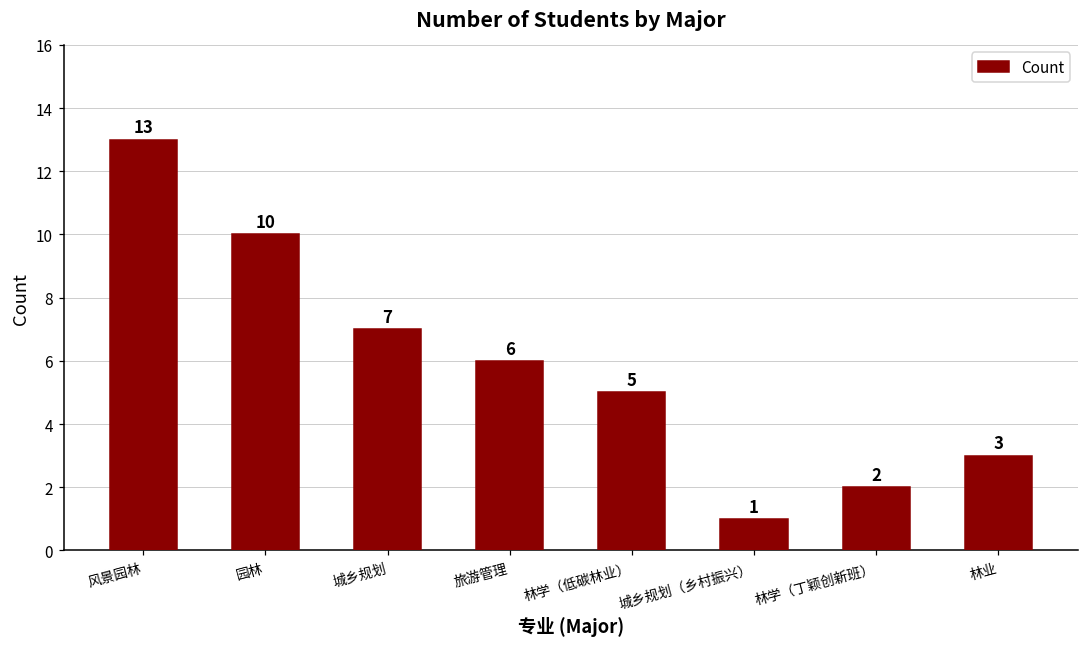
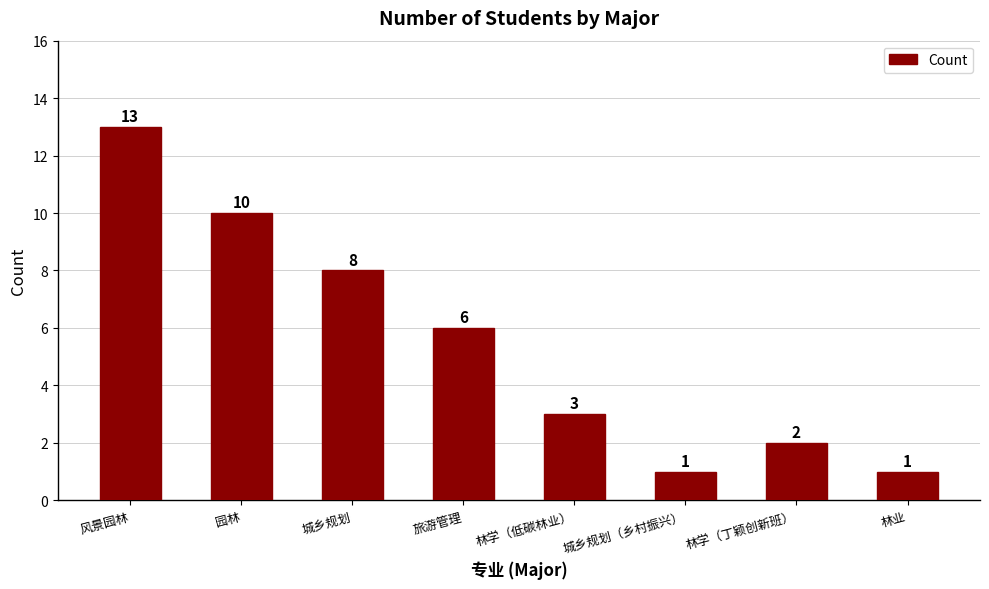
城乡规划: 7 -> 8
林学（低碳林业）: 5 -> 3
林业: 3 -> 1
